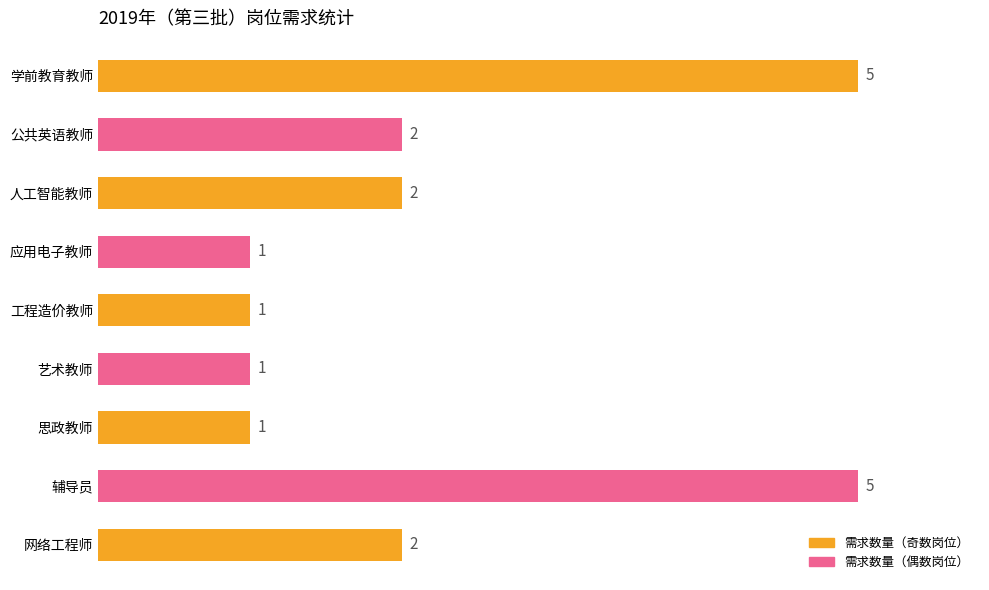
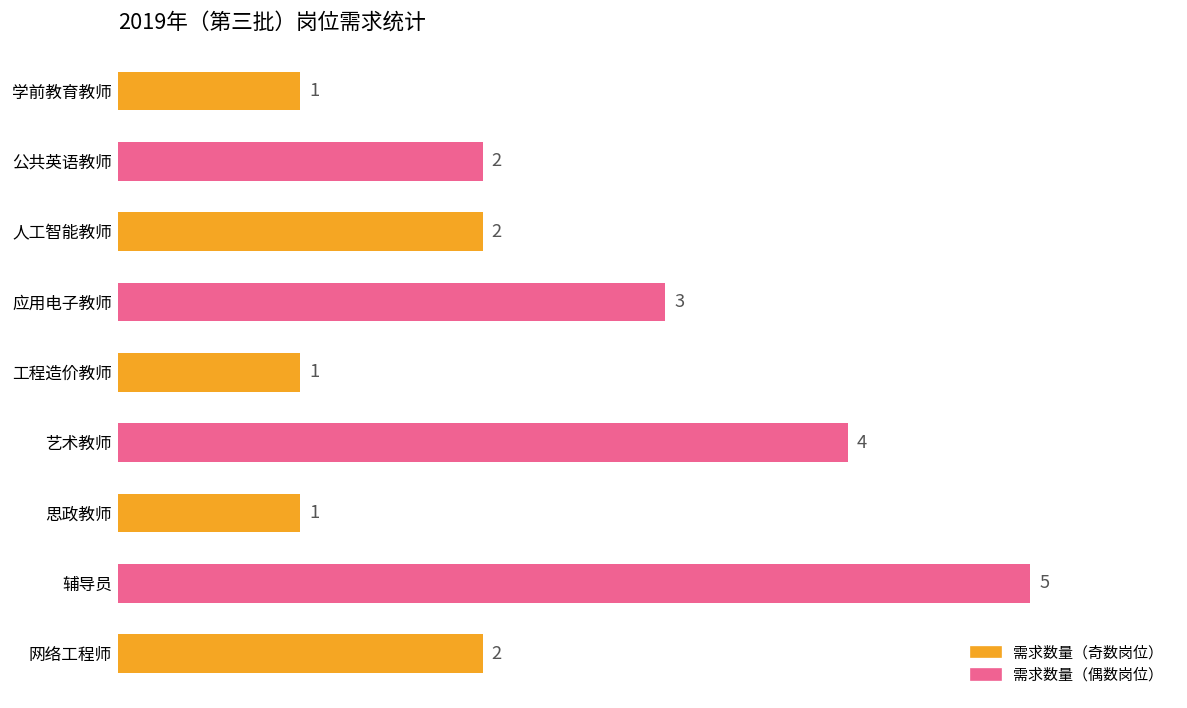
学前教育教师: 5 -> 1
应用电子教师: 1 -> 3
艺术教师: 1 -> 4
